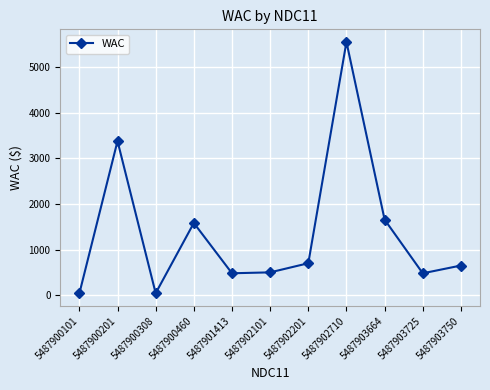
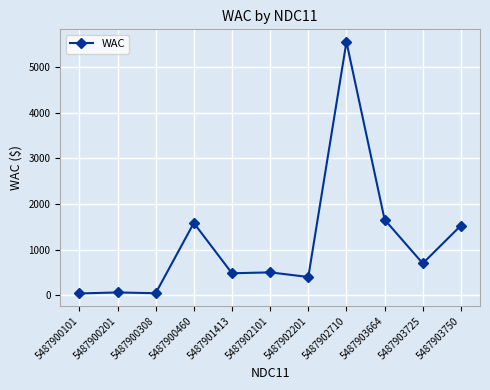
5487900201: 3400 -> 100
5487902201: 700 -> 400
5487903725: 500 -> 700
5487903750: 700 -> 1500
